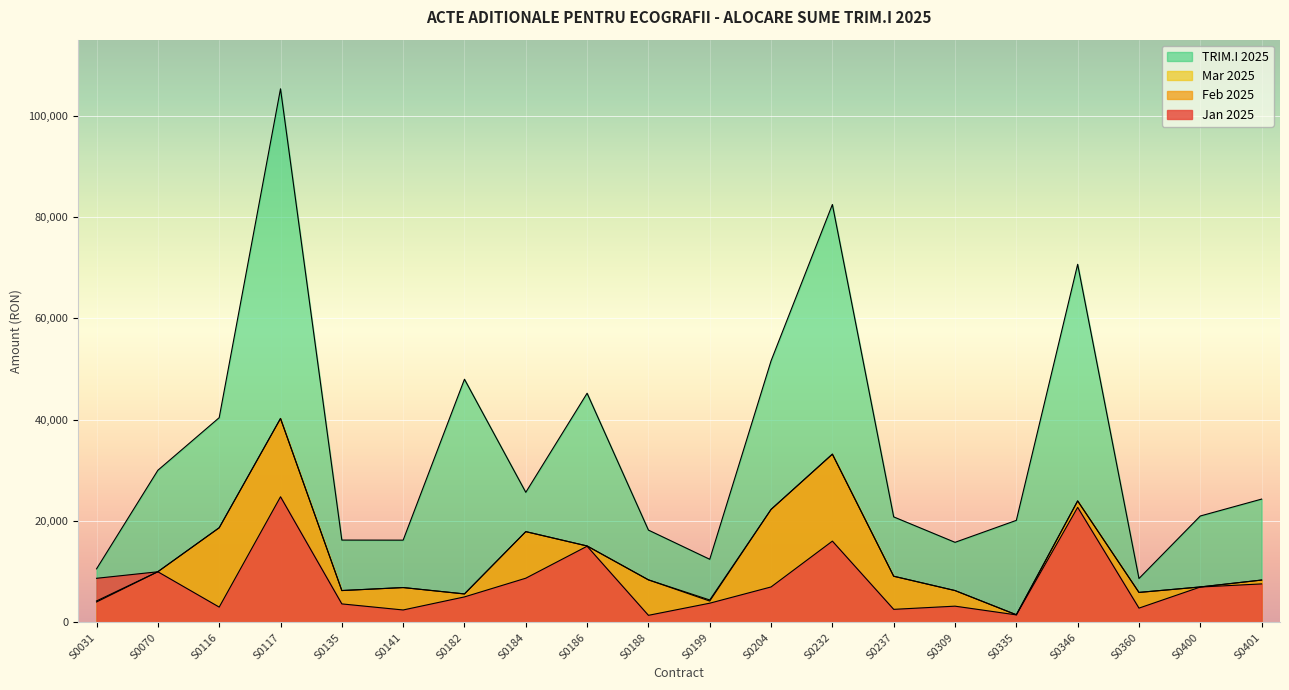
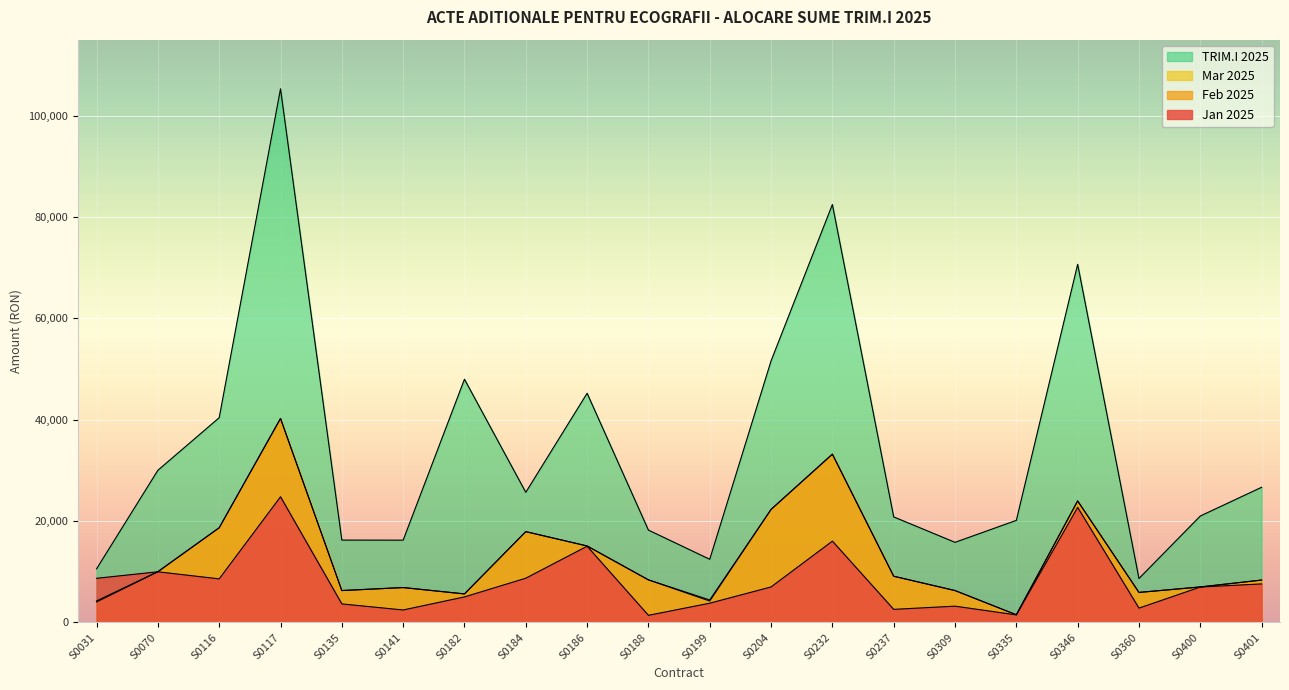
Jan 2025, S0116: 3,000 -> 9,000
TRIM.I 2025, S0401: 24,000 -> 27,000
